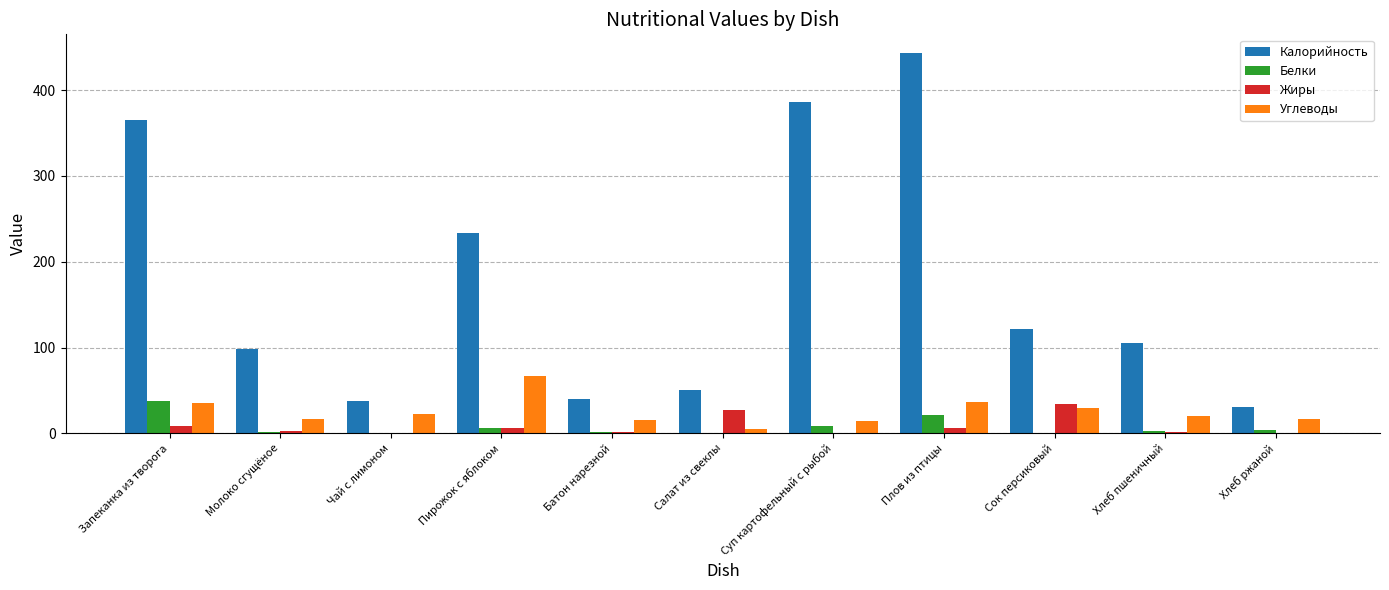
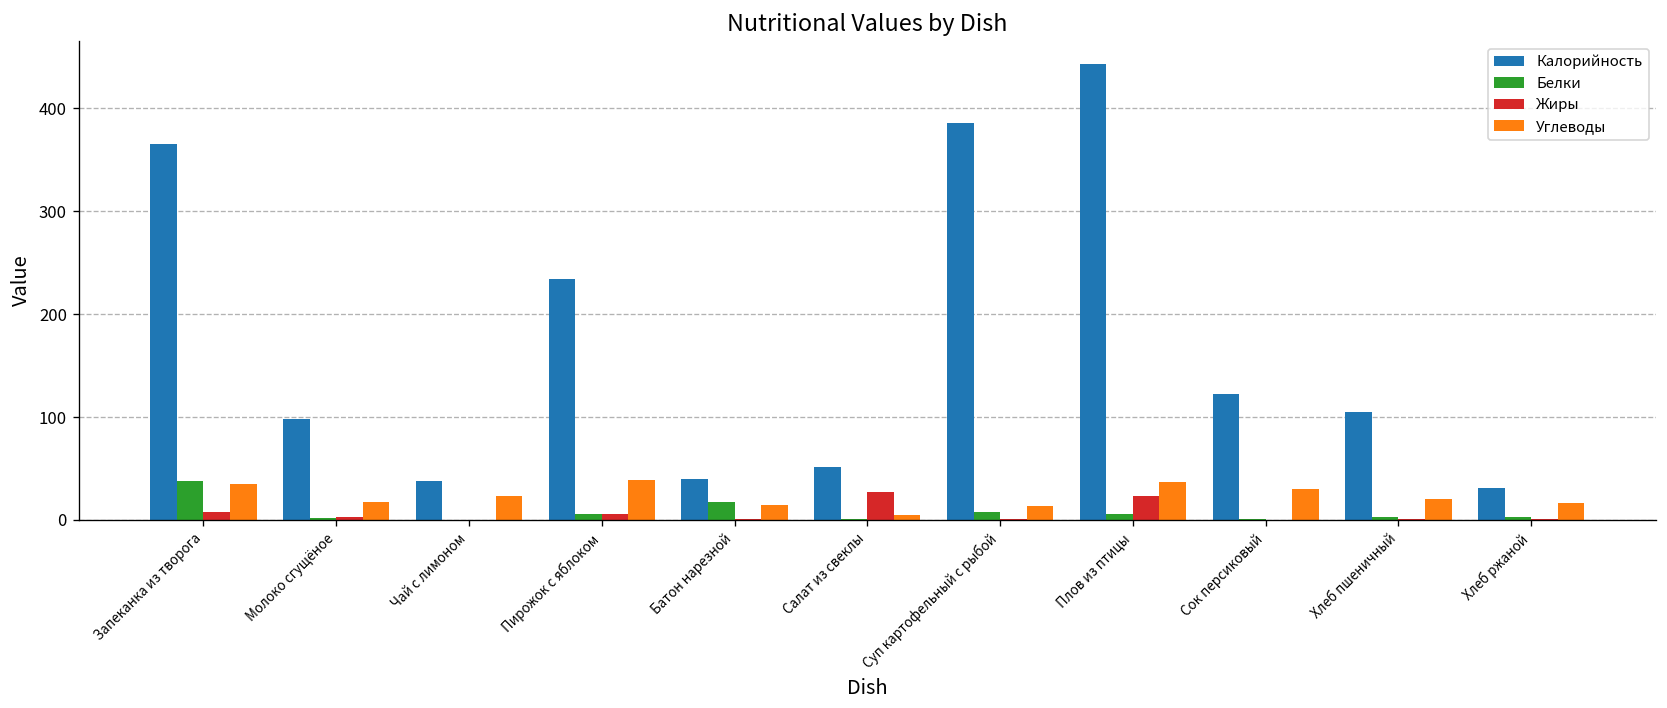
Углеводы, Пирожок с яблоком: 70 -> 40
Белки, Батон нарезной: 0 -> 20
Белки, Плов из птицы: 20 -> 10
Жиры, Плов из птицы: 10 -> 20
Жиры, Сок персиковый: 30 -> 0
